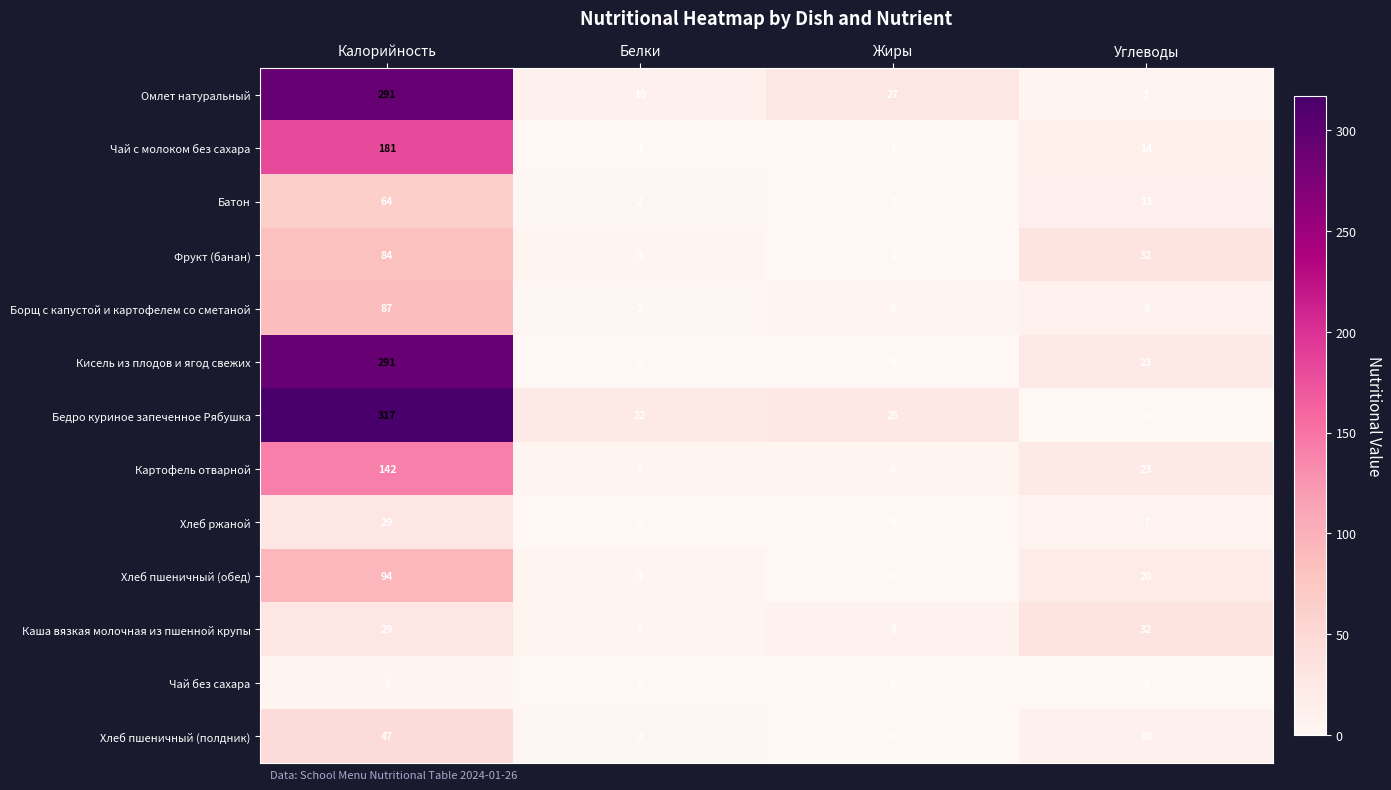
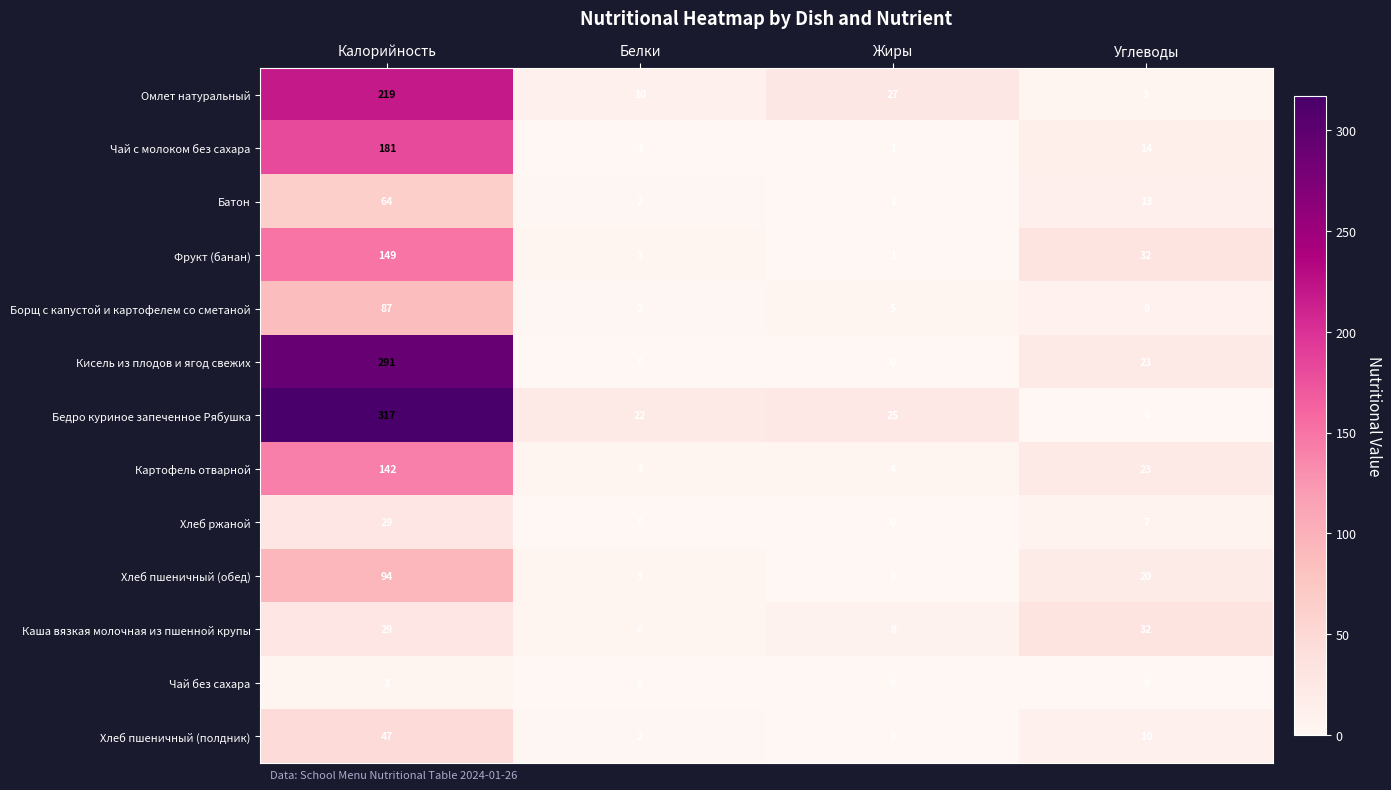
Омлет натуральный, Калорийность: 291 -> 219
Фрукт (банан), Калорийность: 84 -> 149
